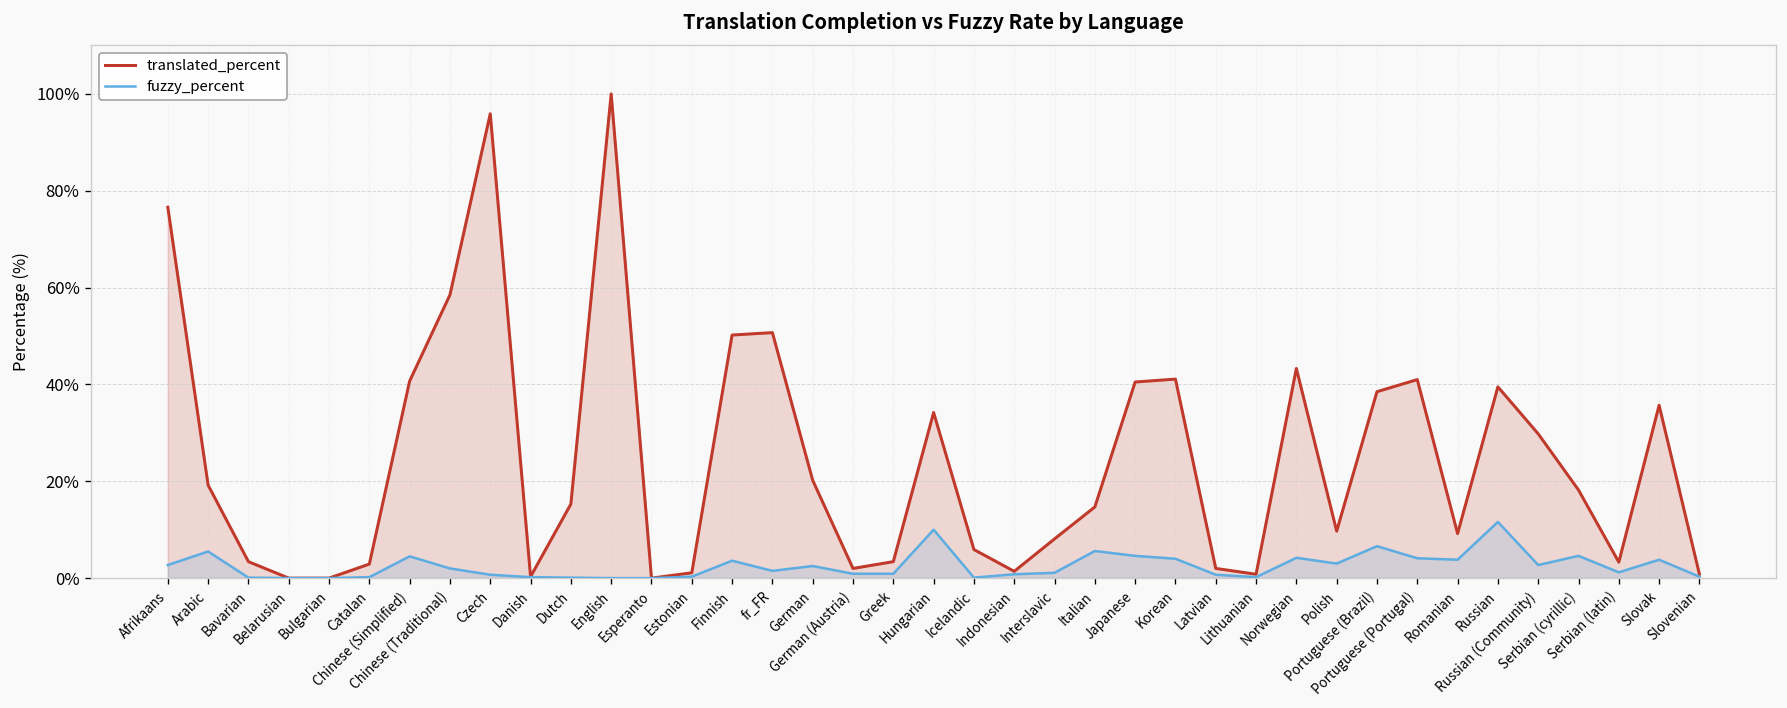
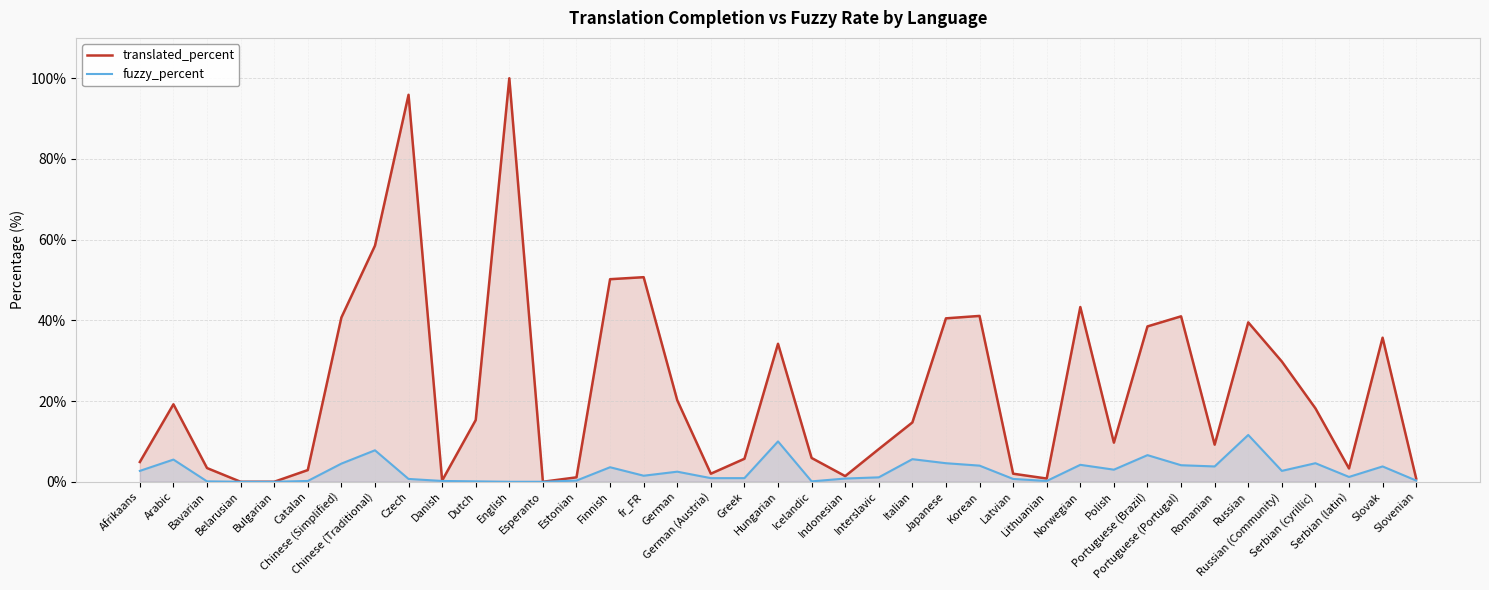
translated_percent, Afrikaans: 77% -> 5%
fuzzy_percent, Chinese (Traditional): 2% -> 8%
translated_percent, Greek: 3% -> 6%
